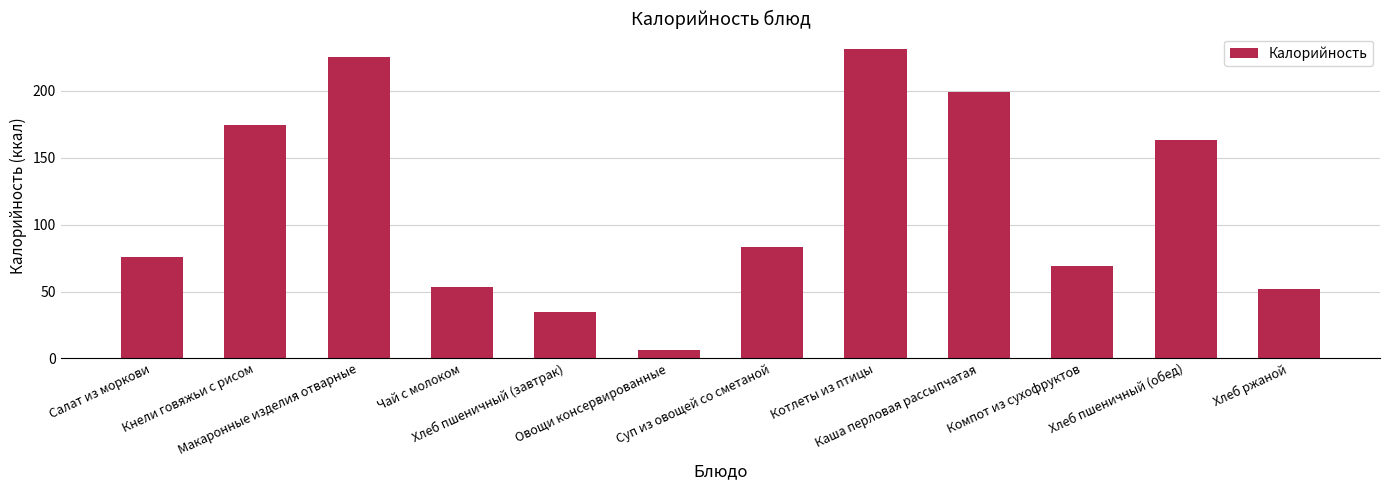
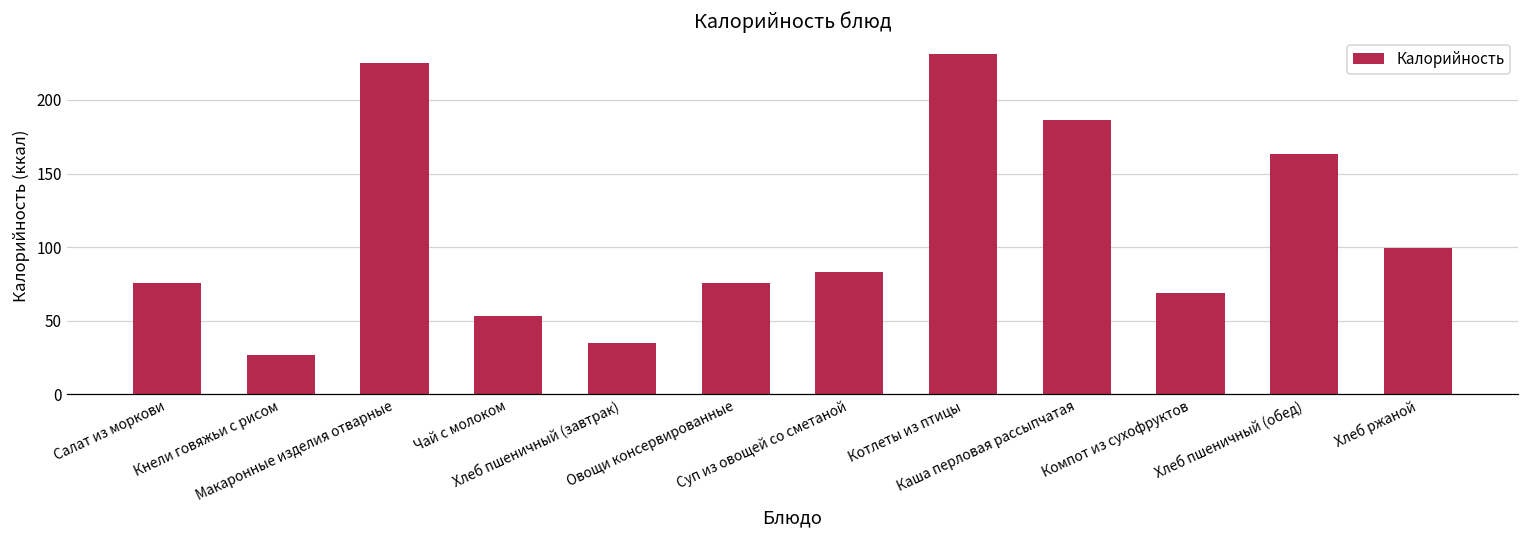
Кнели говяжьи с рисом: 174 -> 27
Овощи консервированные: 7 -> 76
Каша перловая рассыпчатая: 199 -> 186
Хлеб ржаной: 52 -> 100
